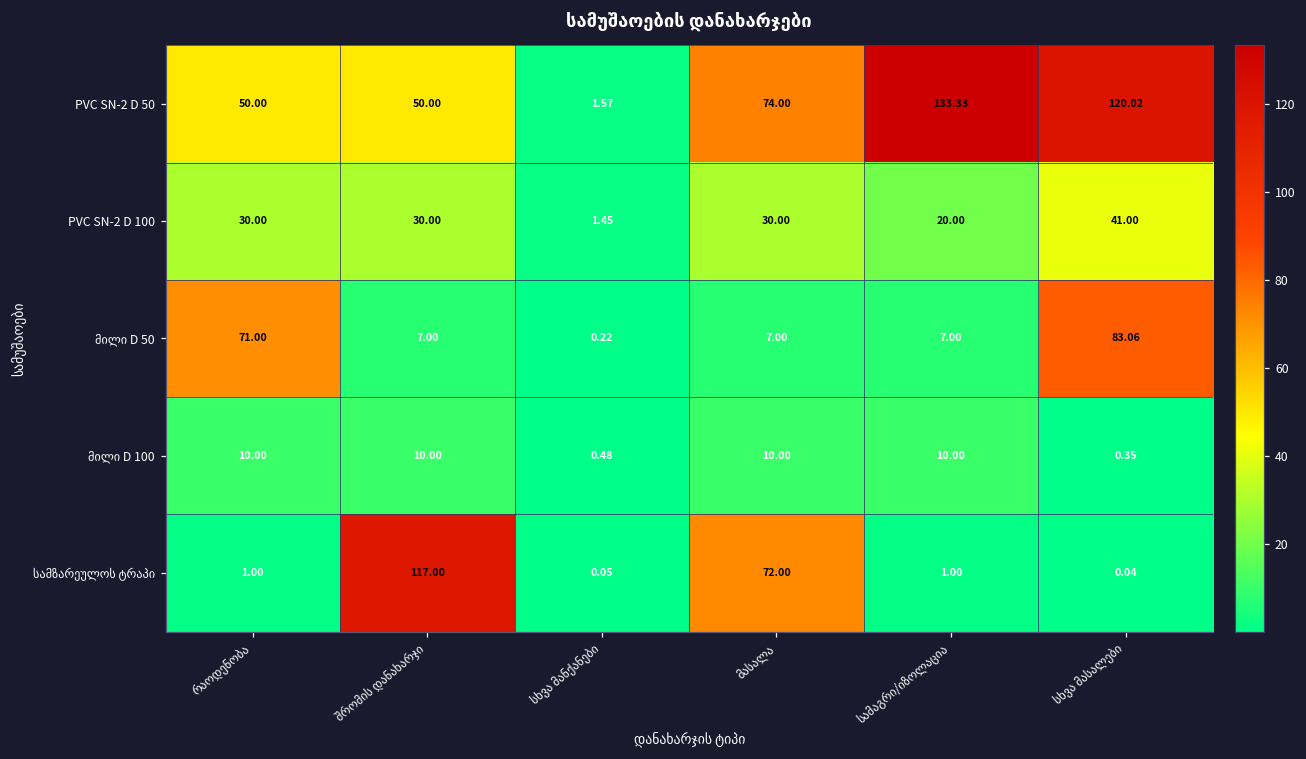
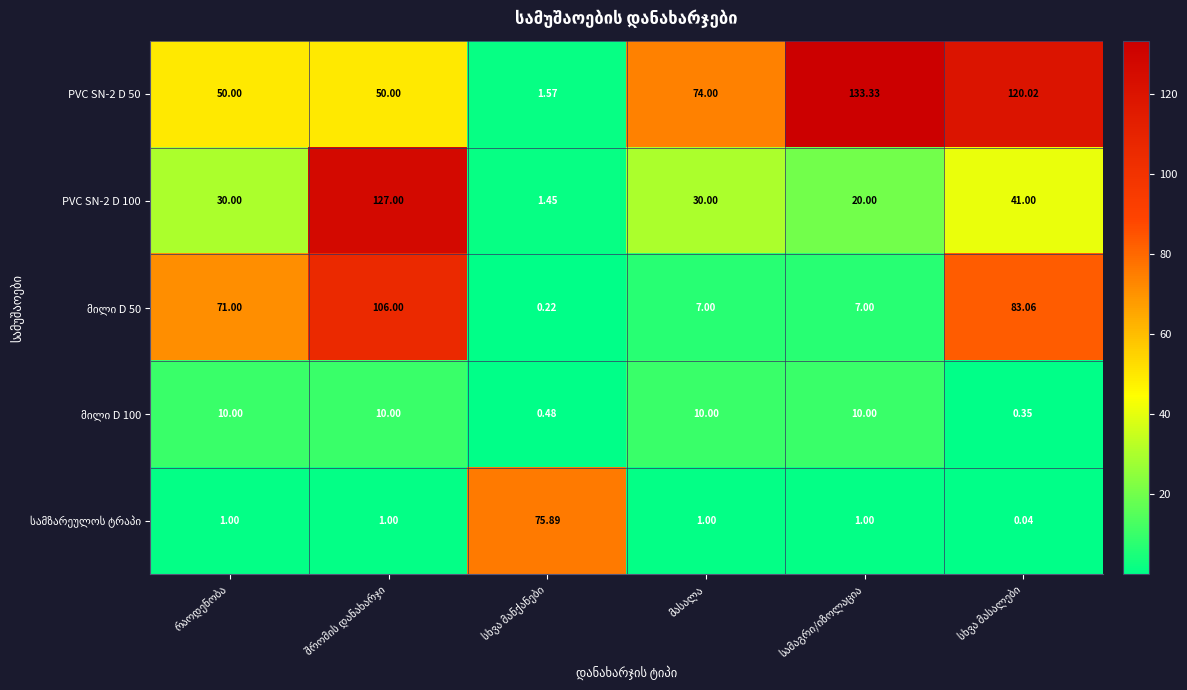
PVC SN-2 D 100, შრომის დანახარჯი: 30.00 -> 127.00
მილი D 50, შრომის დანახარჯი: 7.00 -> 106.00
სამზარეულოს ტრაპი, შრომის დანახარჯი: 117.00 -> 1.00
სამზარეულოს ტრაპი, სხვა მანქანები: 0.05 -> 75.89
სამზარეულოს ტრაპი, მასალა: 72.00 -> 1.00
